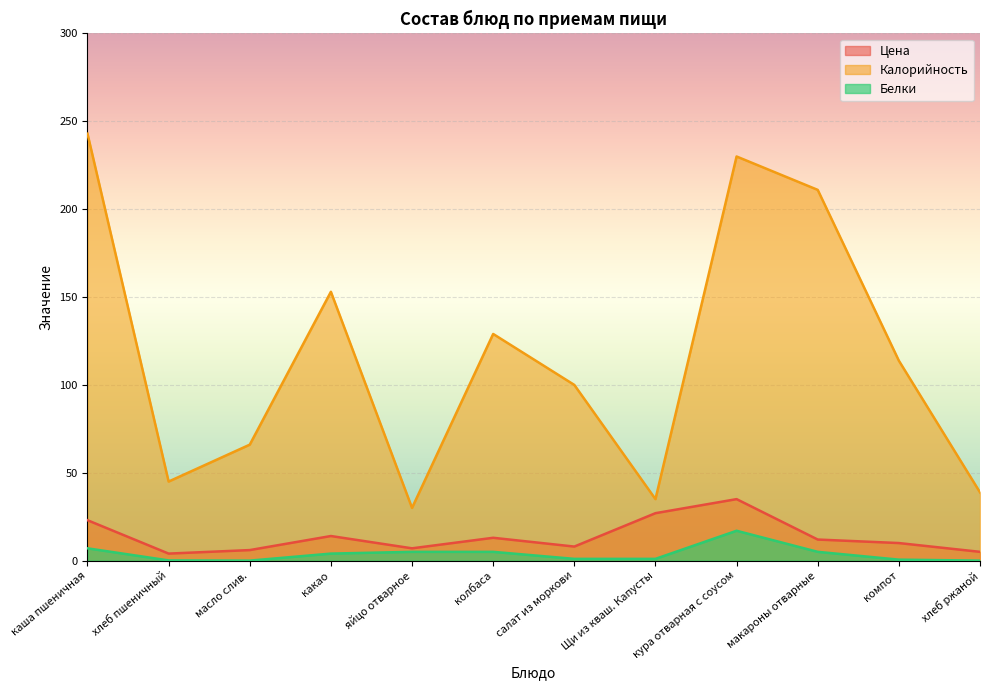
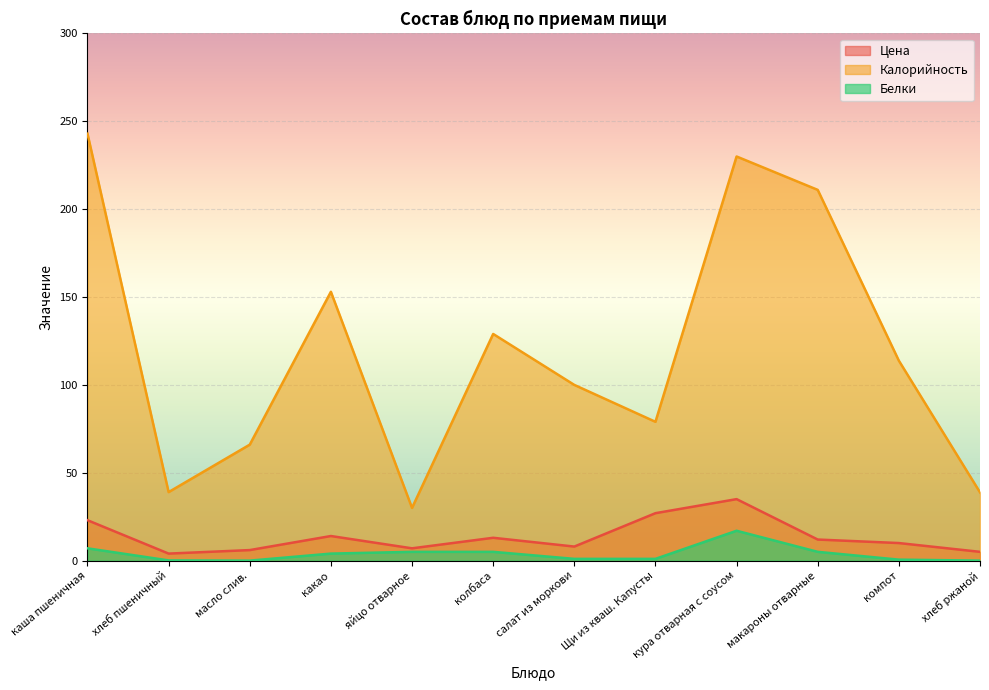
Калорийность, хлеб пшеничный: 45 -> 39
Калорийность, Щи из кваш. Капусты: 35 -> 79
